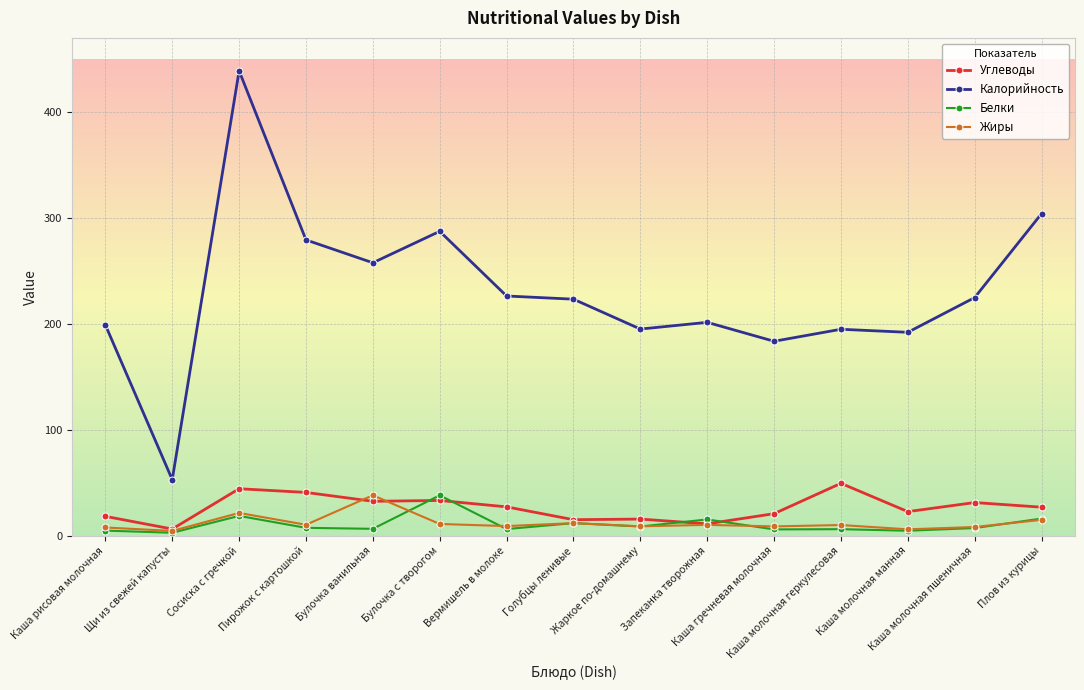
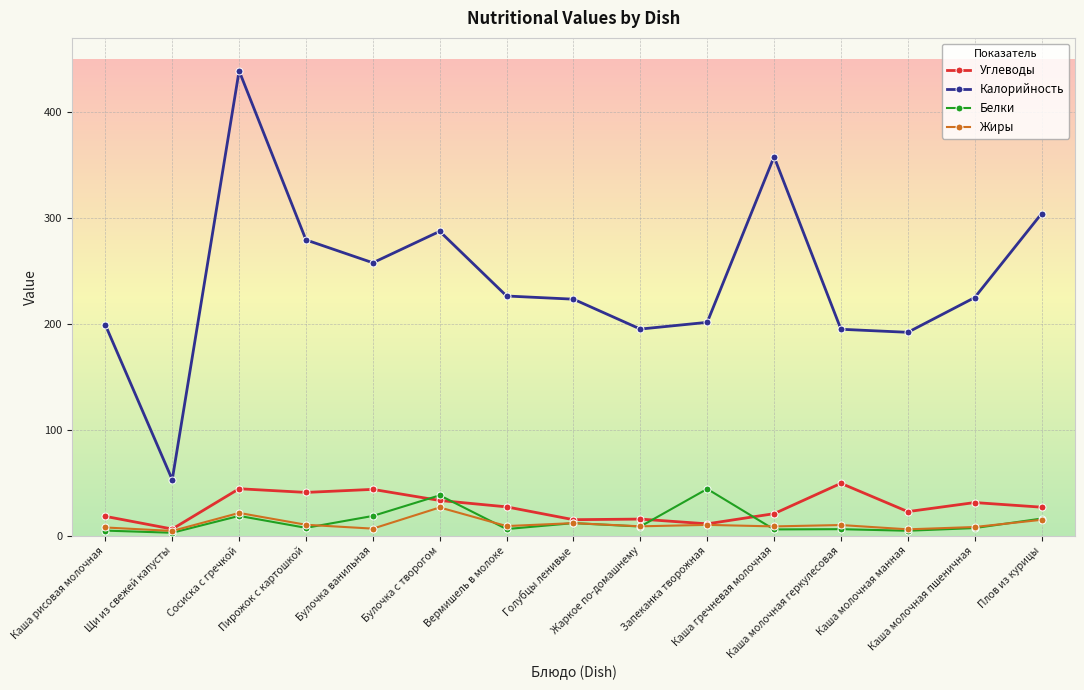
Углеводы, Булочка ванильная: 32 -> 44
Белки, Булочка ванильная: 6 -> 18
Жиры, Булочка ванильная: 38 -> 7
Жиры, Булочка с творогом: 11 -> 27
Белки, Запеканка творожная: 15 -> 44
Калорийность, Каша гречневая молочная: 183 -> 358
